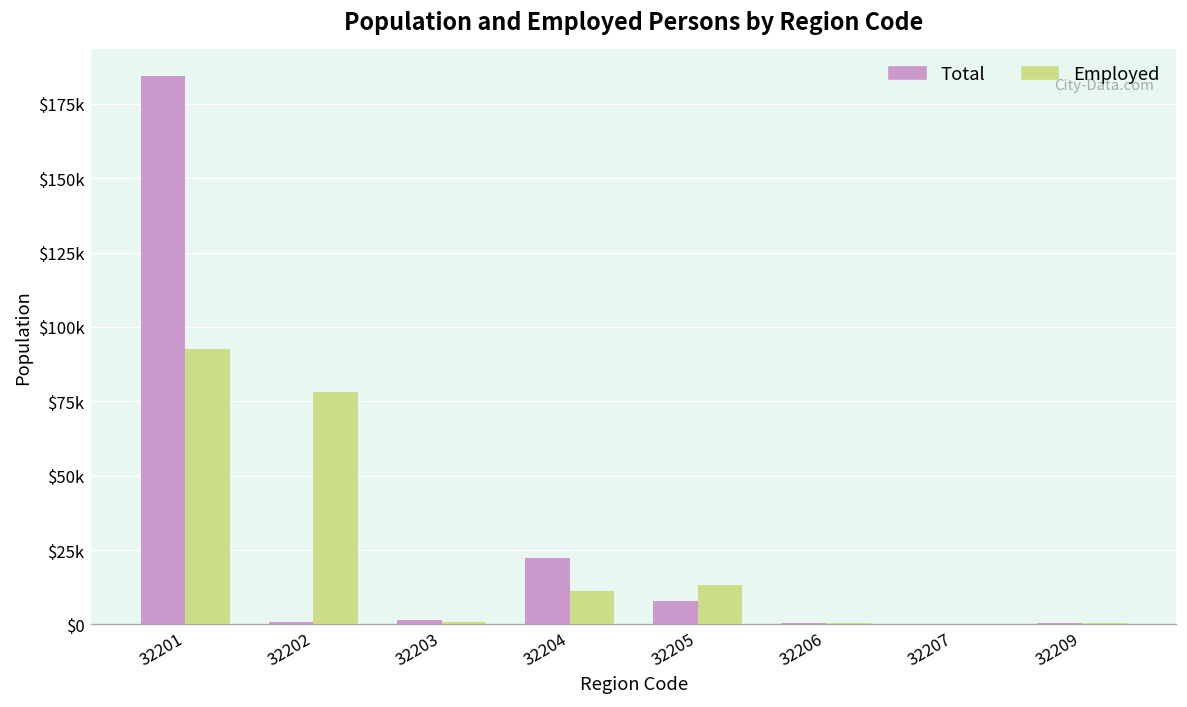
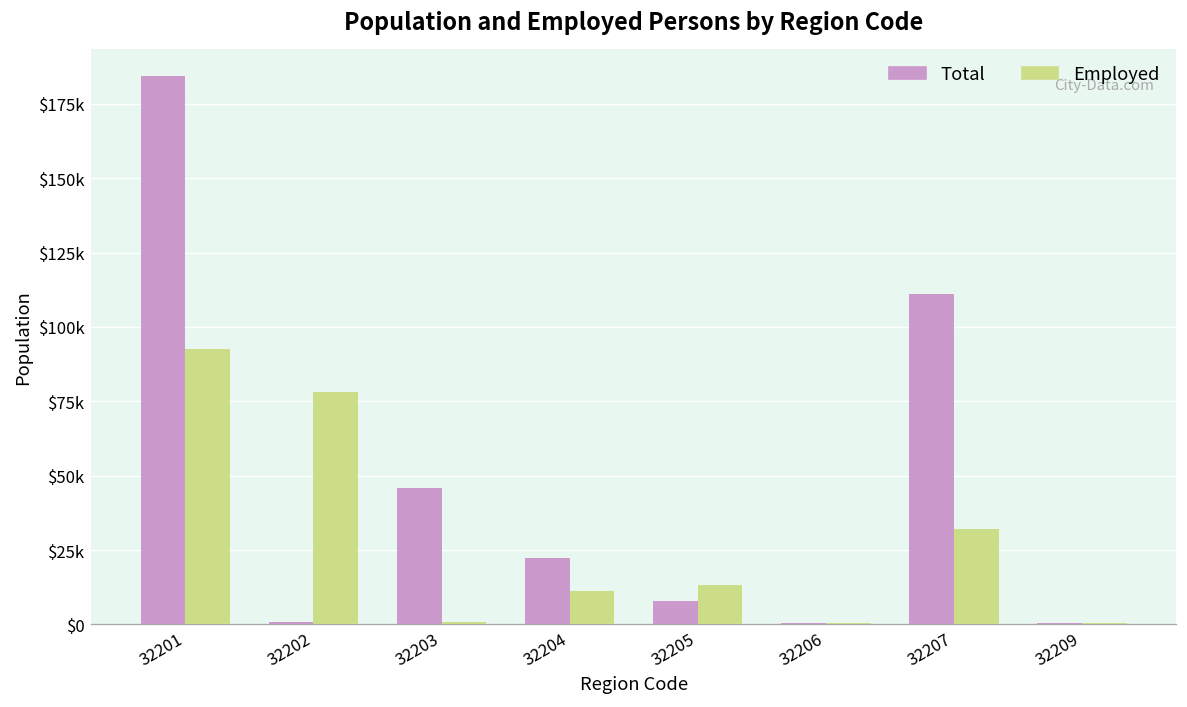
Total, 32203: $2000 -> $46000
Total, 32207: $0 -> $111000
Employed, 32207: $0 -> $32000
